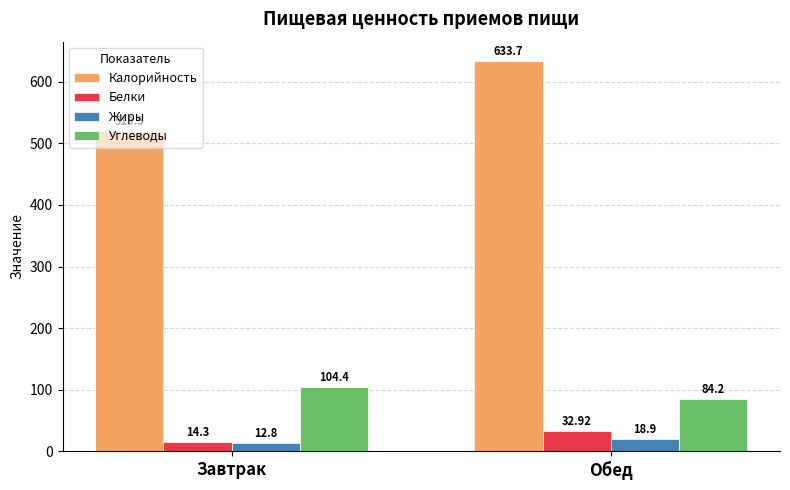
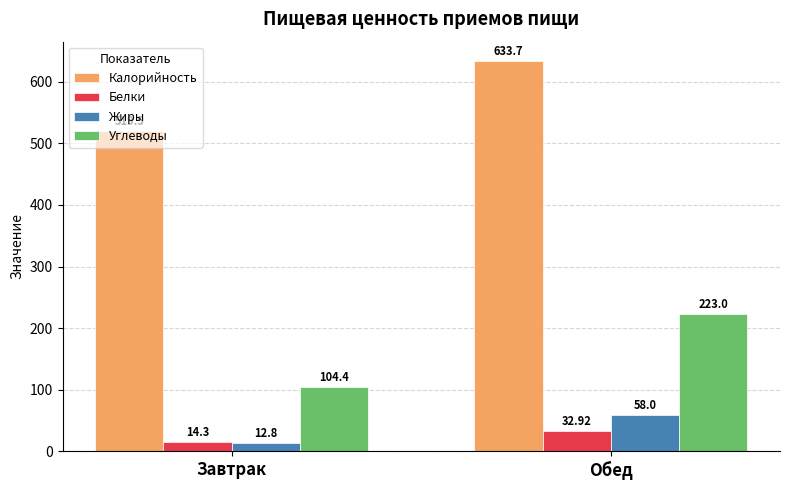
Жиры, Обед: 18.9 -> 58.0
Углеводы, Обед: 84.2 -> 223.0
